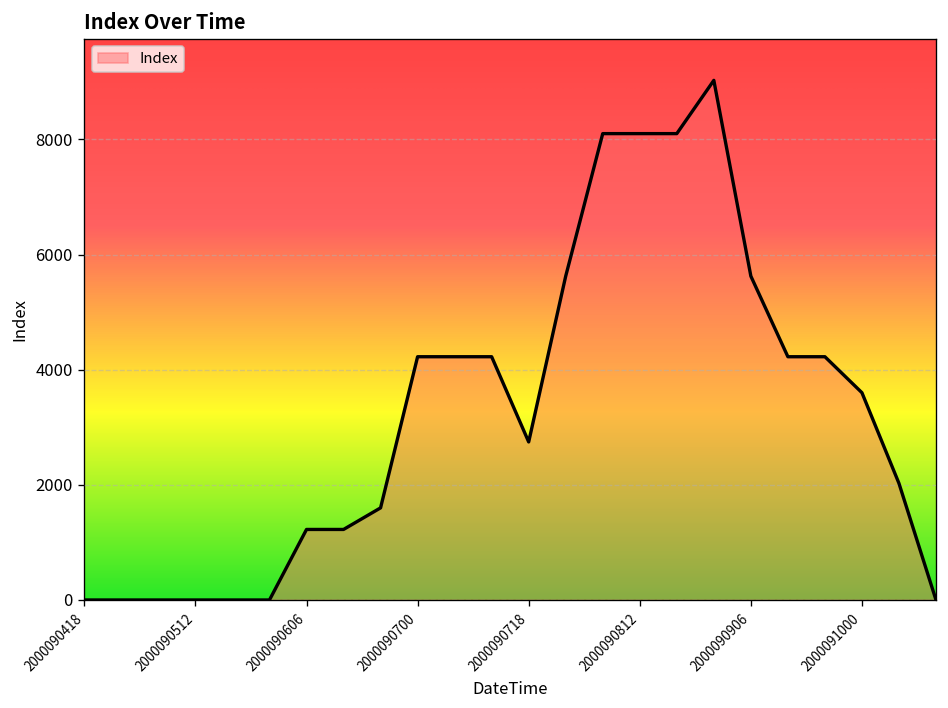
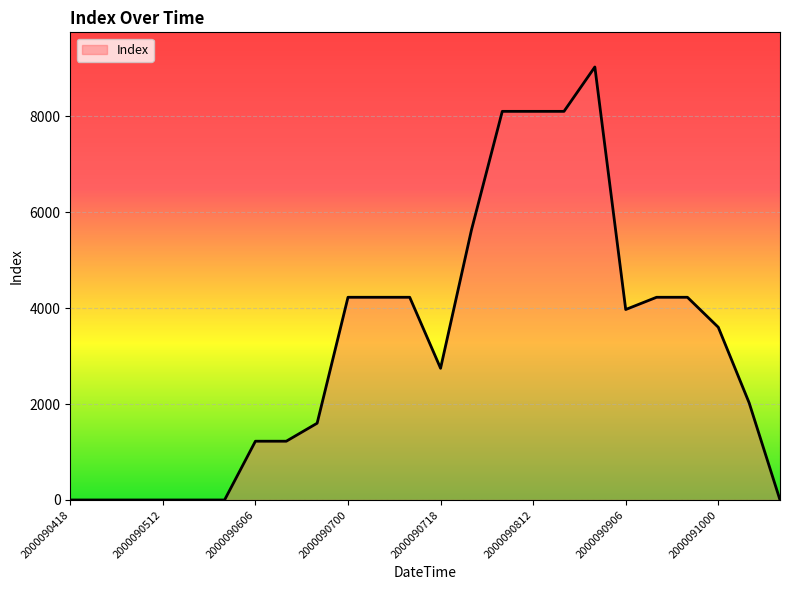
2000090906: 5600 -> 4000
